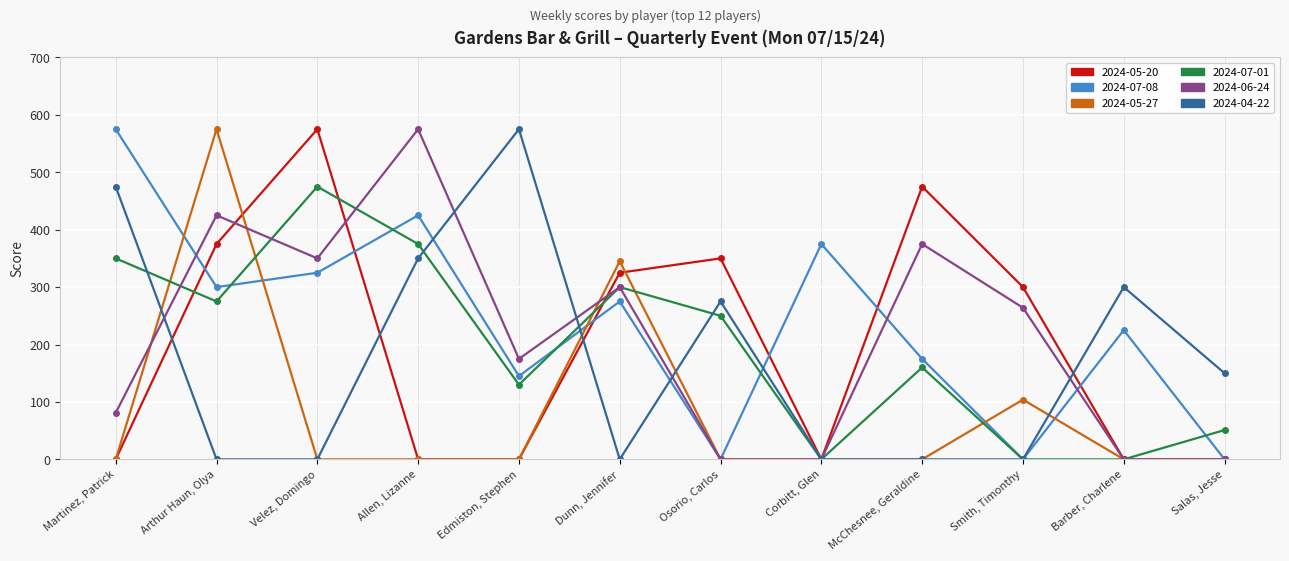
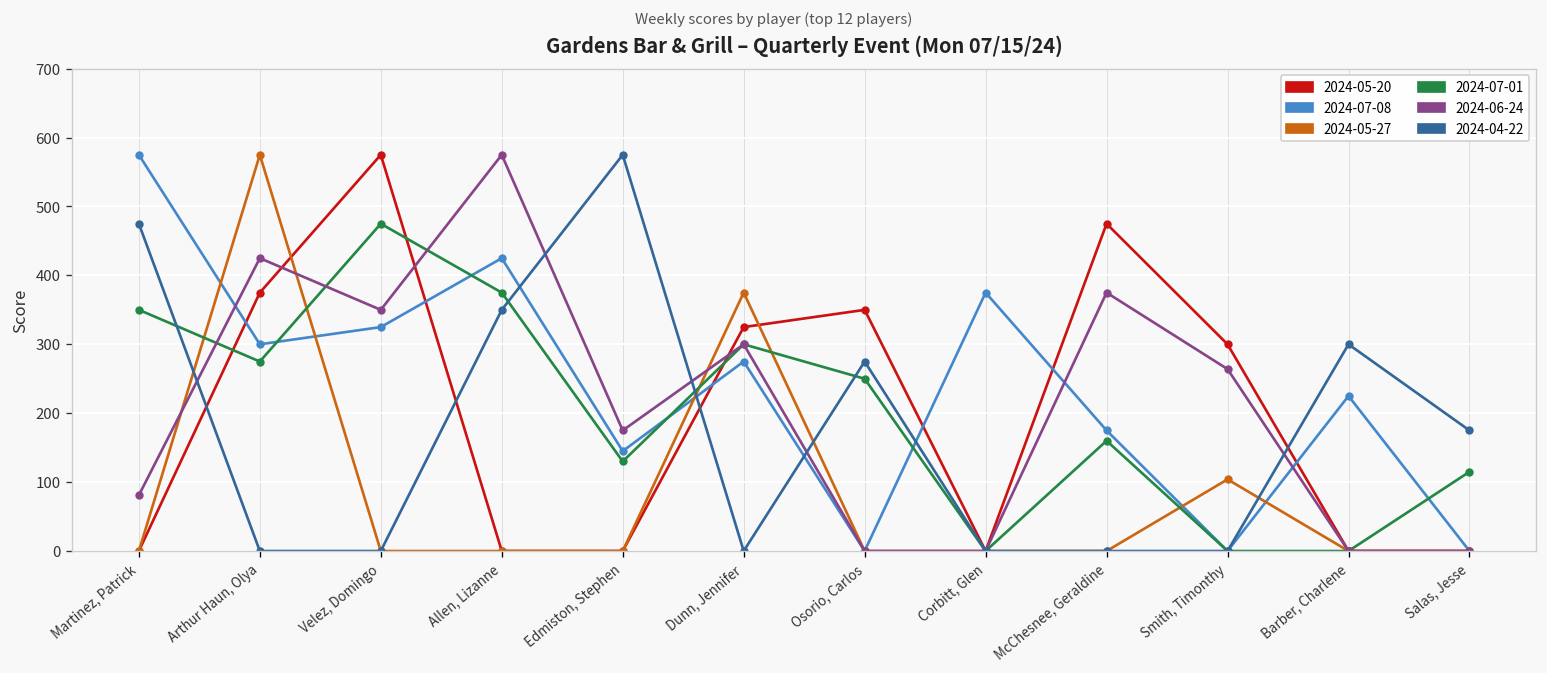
2024-05-27, Dunn, Jennifer: 350 -> 380
2024-07-01, Salas, Jesse: 50 -> 120
2024-04-22, Salas, Jesse: 150 -> 180
